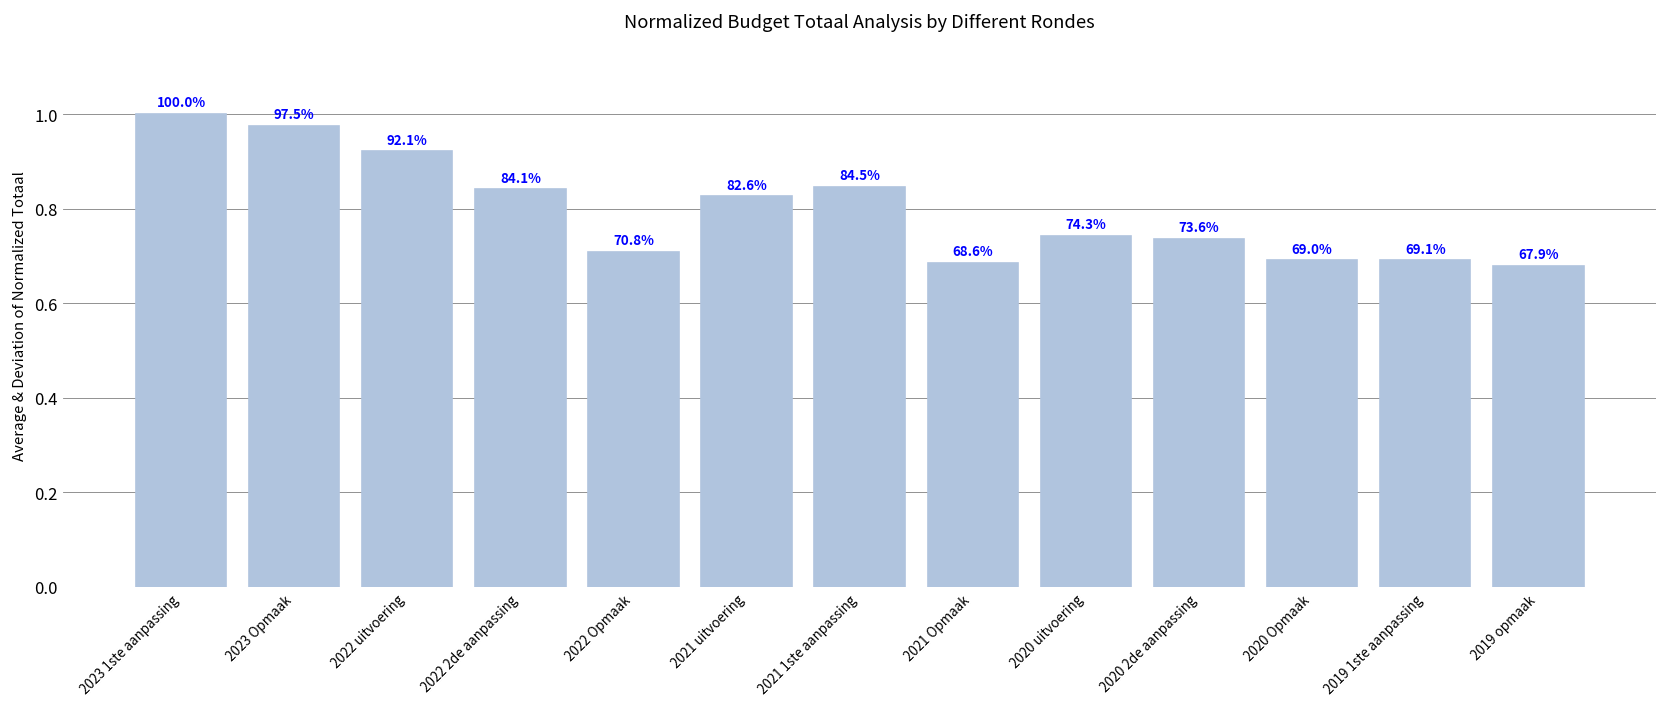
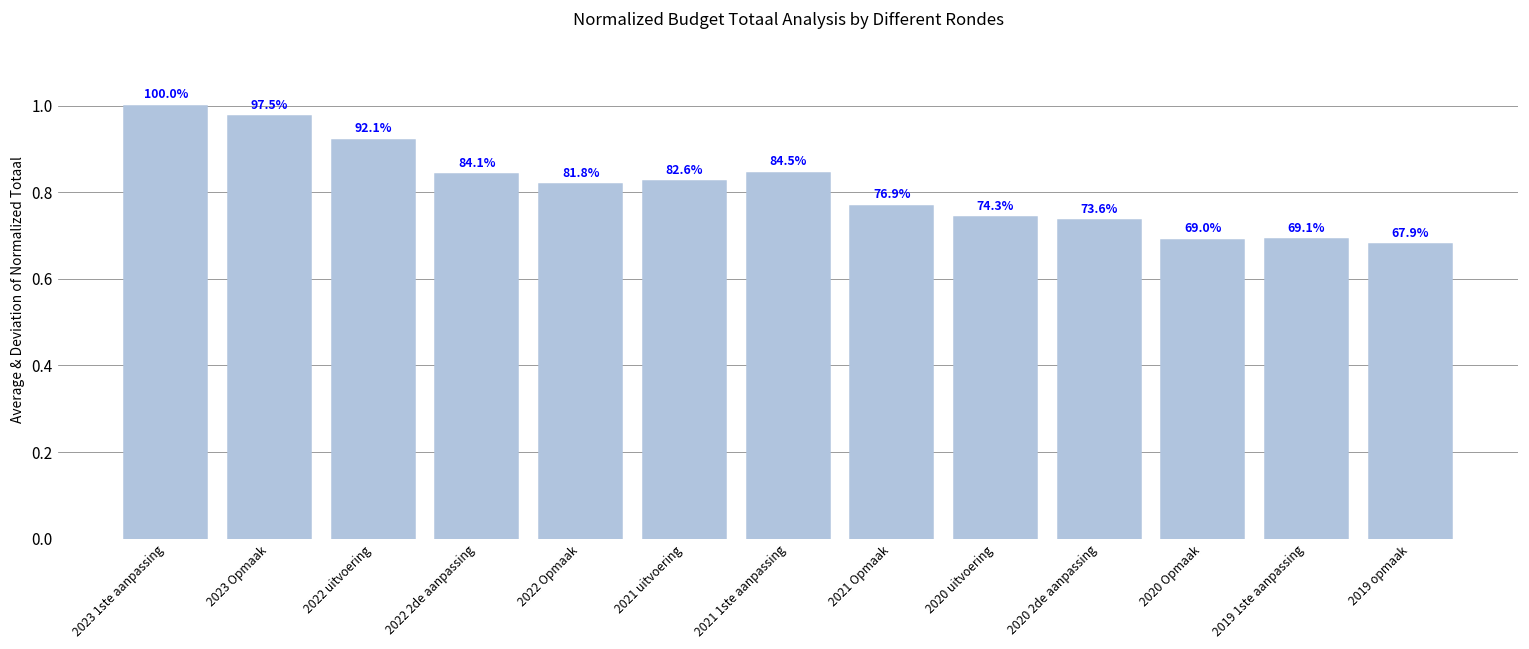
2022 Opmaak: 70.8% -> 81.8%
2021 Opmaak: 68.6% -> 76.9%
